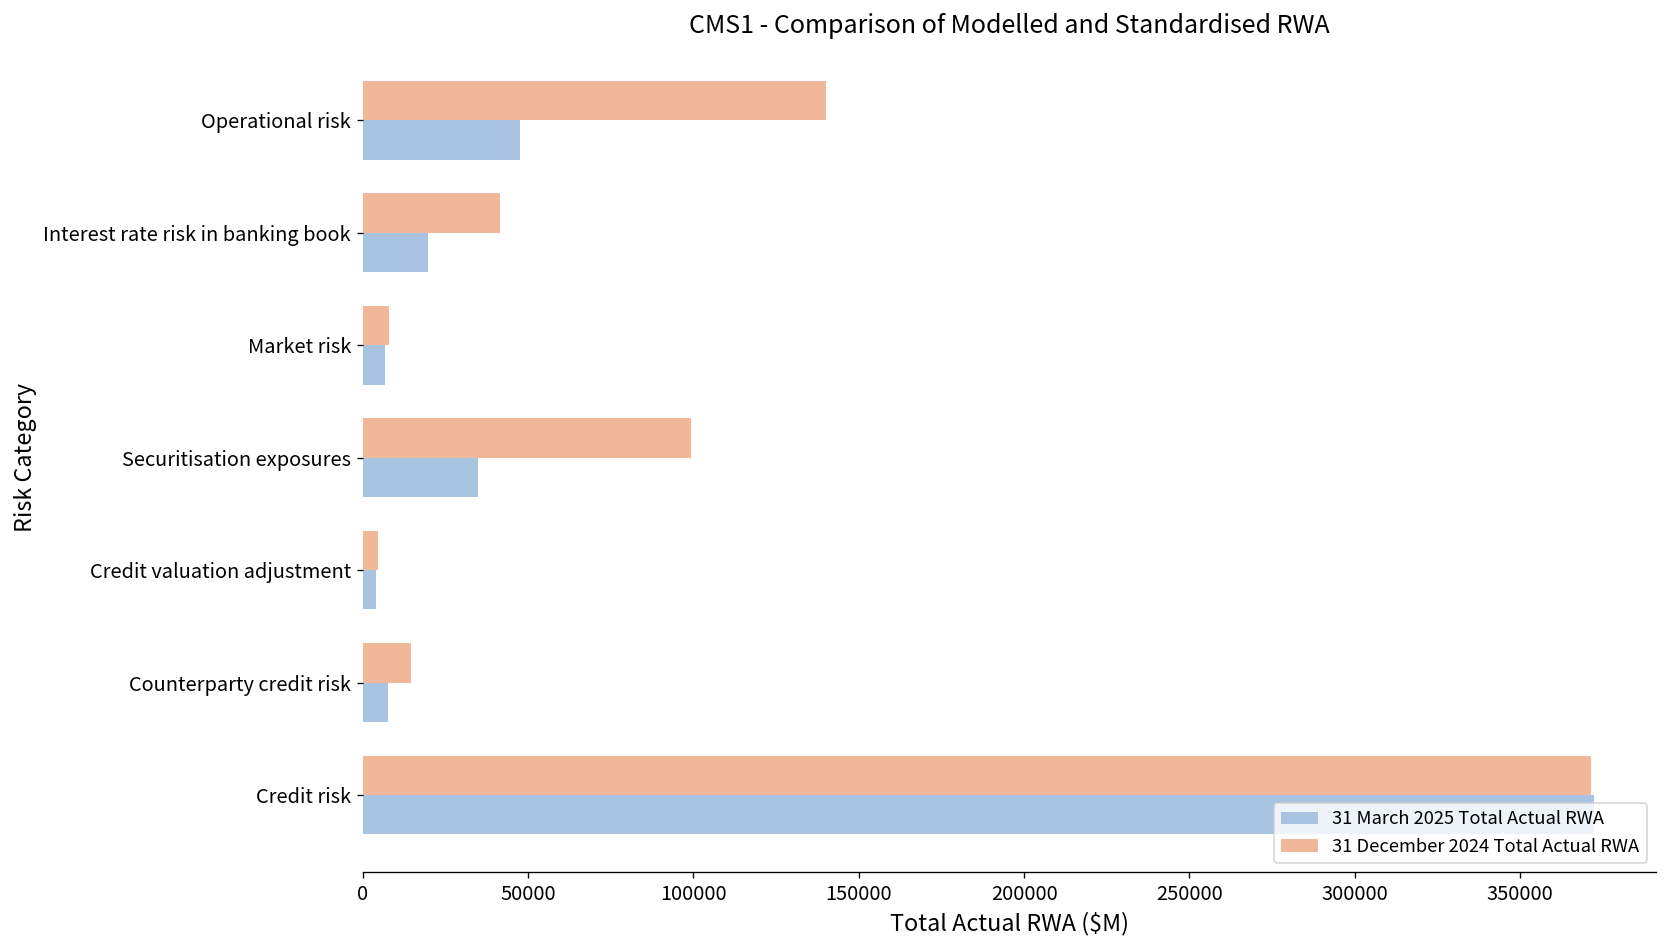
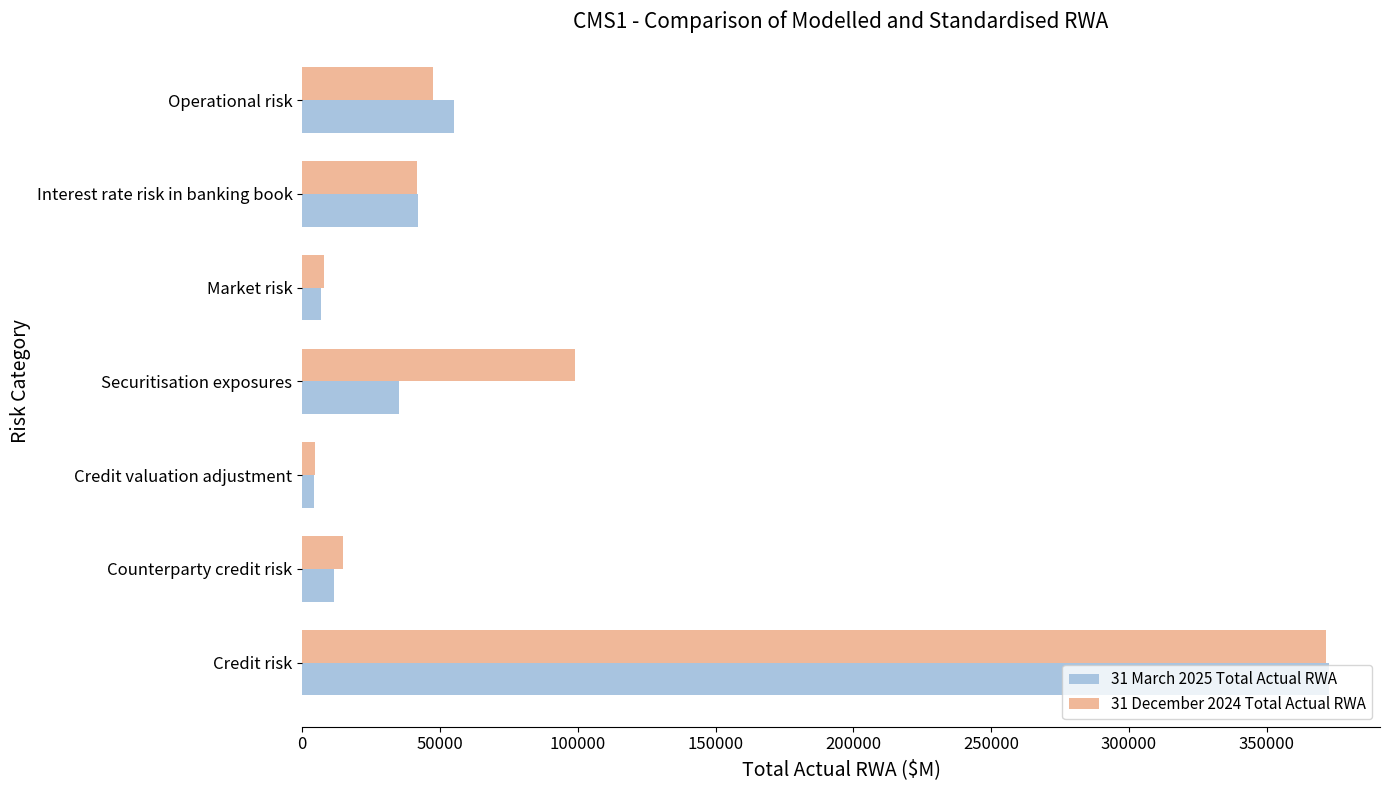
31 December 2024 Total Actual RWA, Operational risk: 140000 -> 48000
31 March 2025 Total Actual RWA, Operational risk: 48000 -> 55000
31 March 2025 Total Actual RWA, Interest rate risk in banking book: 20000 -> 42000
31 March 2025 Total Actual RWA, Counterparty credit risk: 8000 -> 12000
